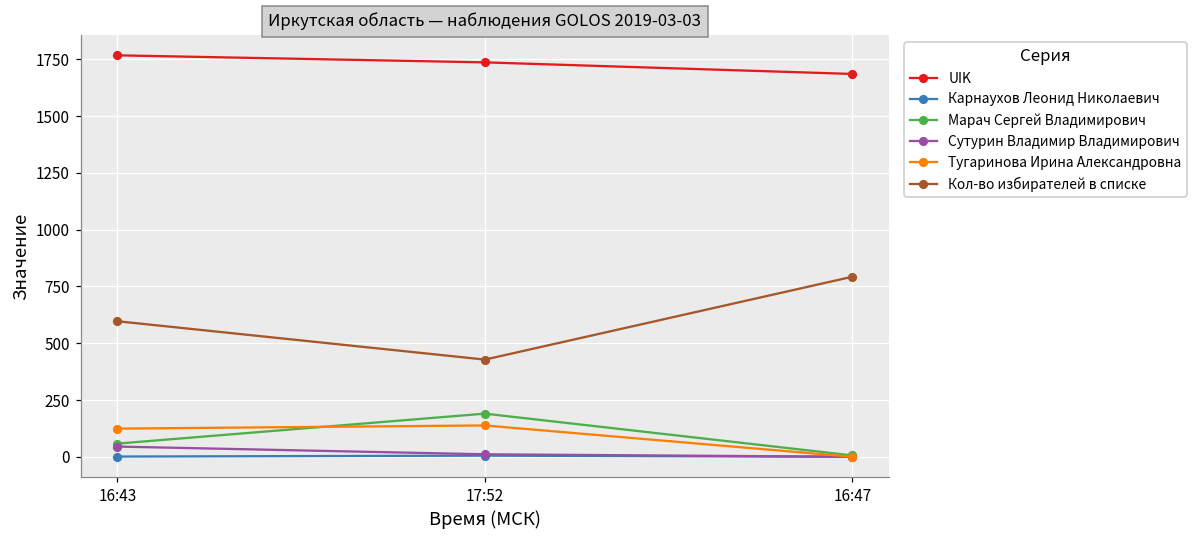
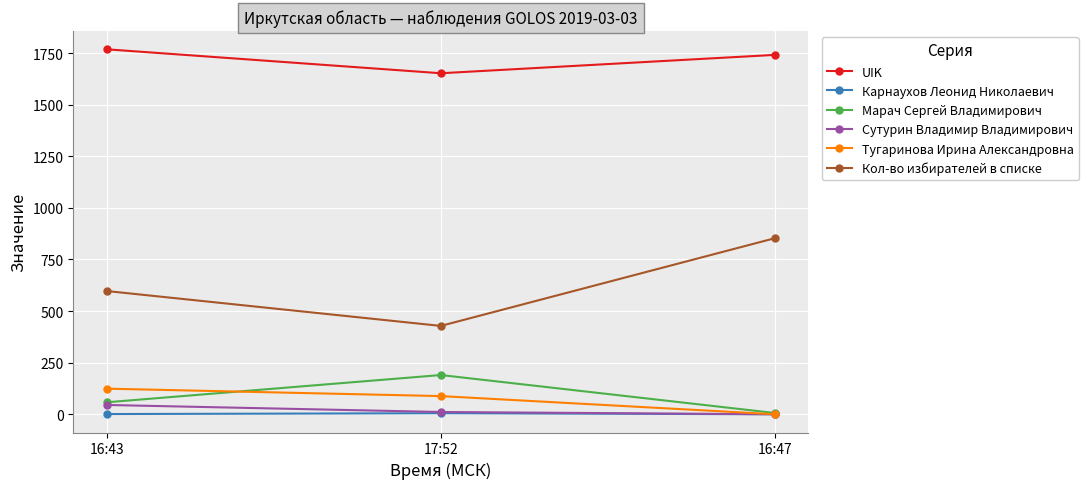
UIK, 17:52: 1740 -> 1650
Тугаринова Ирина Александровна, 17:52: 140 -> 90
UIK, 16:47: 1690 -> 1740
Кол-во избирателей в списке, 16:47: 790 -> 850
